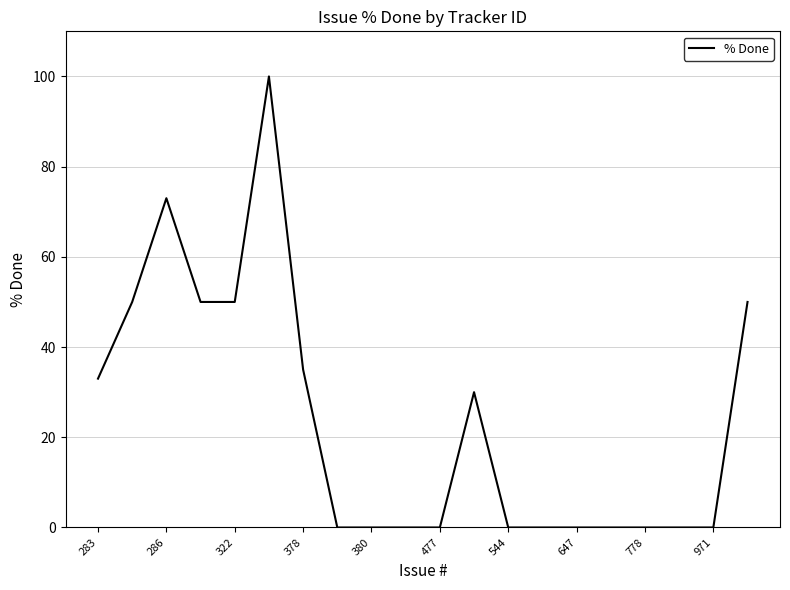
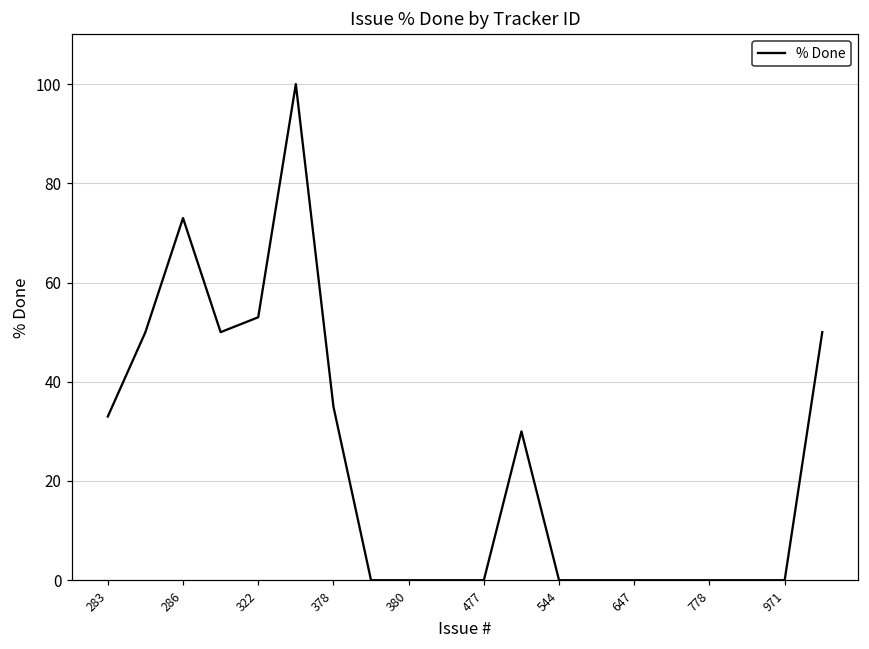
322: 50 -> 53
